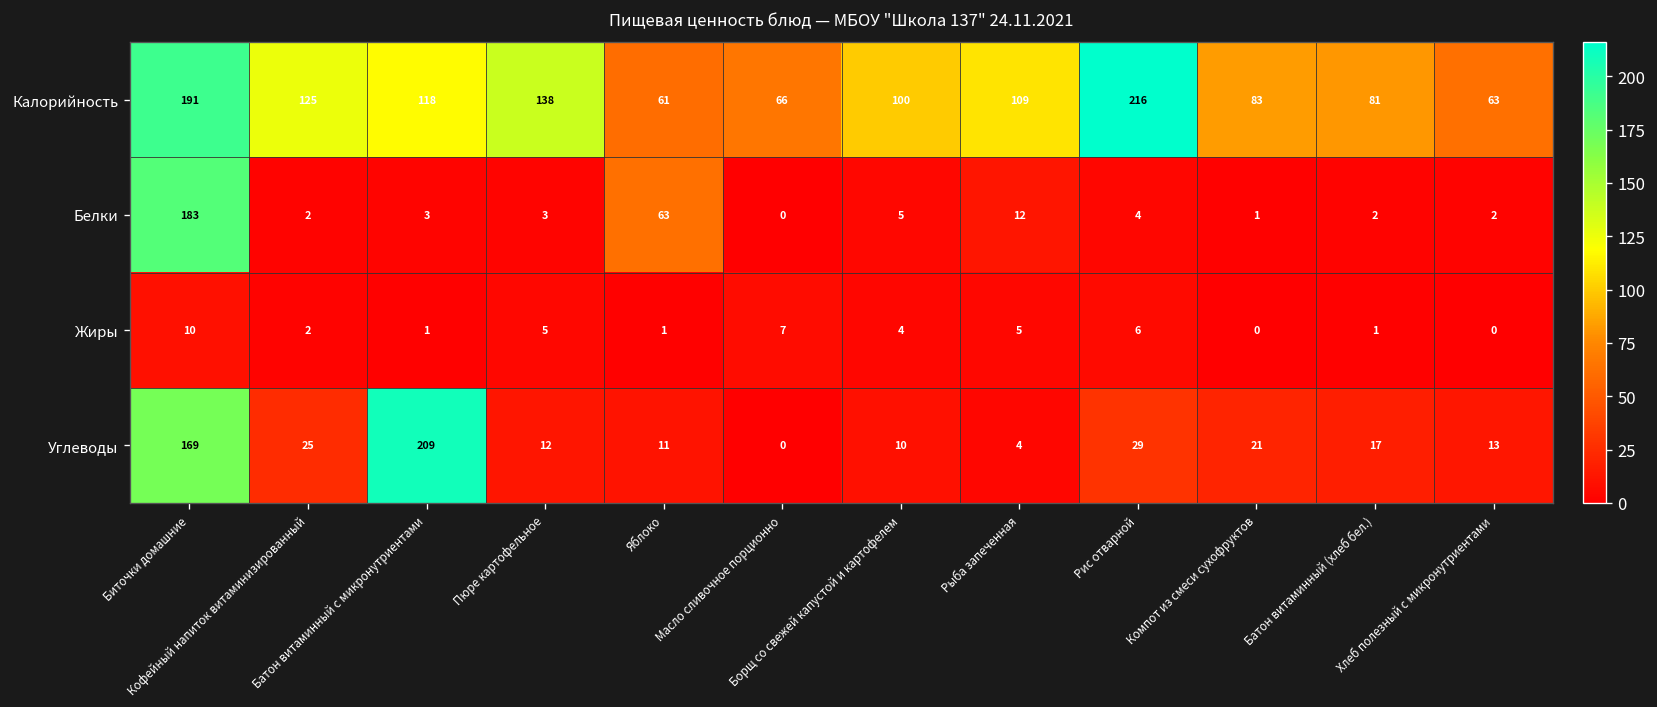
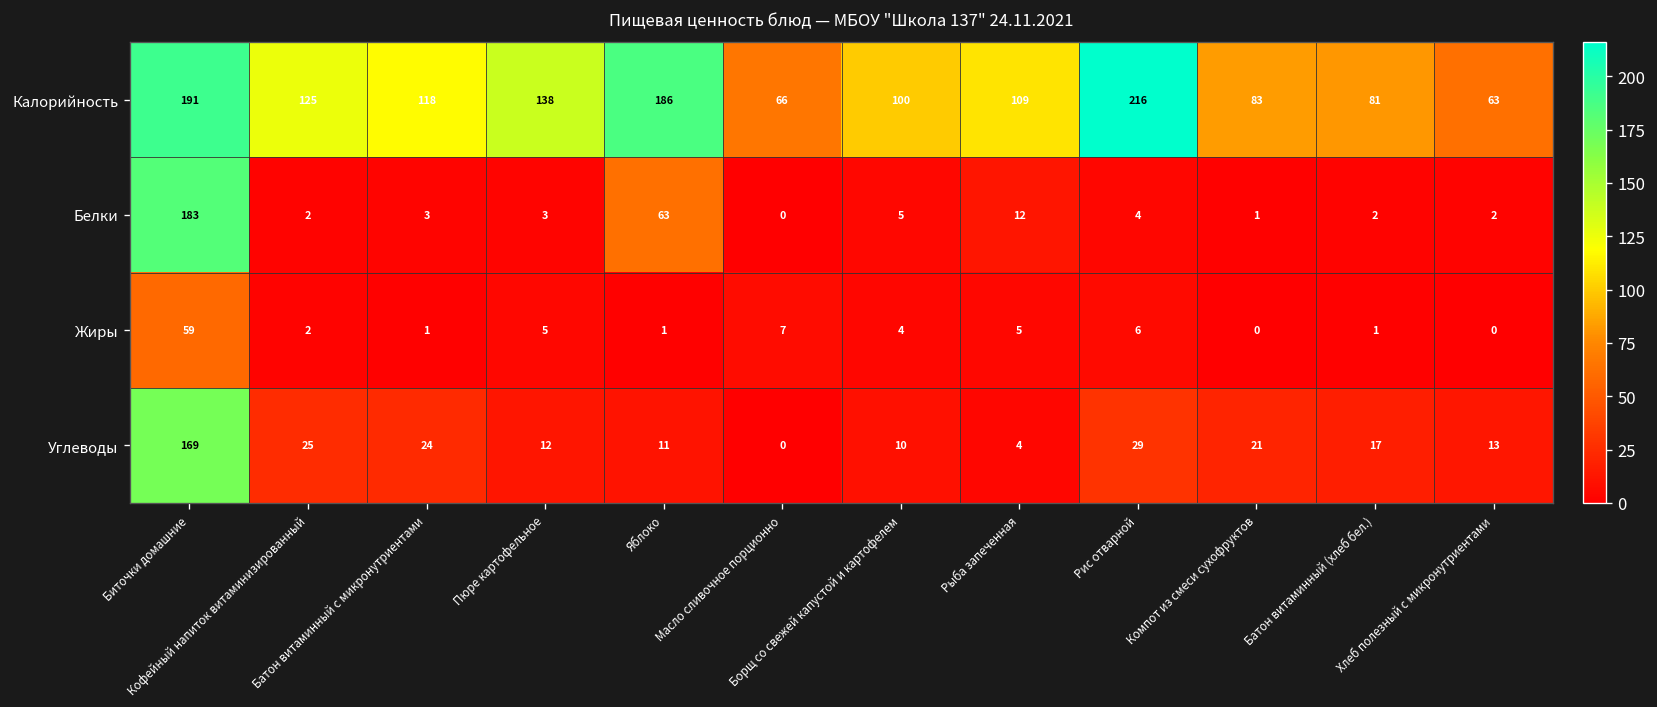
Калорийность, Яблоко: 61 -> 186
Жиры, Биточки домашние: 10 -> 59
Углеводы, Батон витаминный с микронутриентами: 209 -> 24
